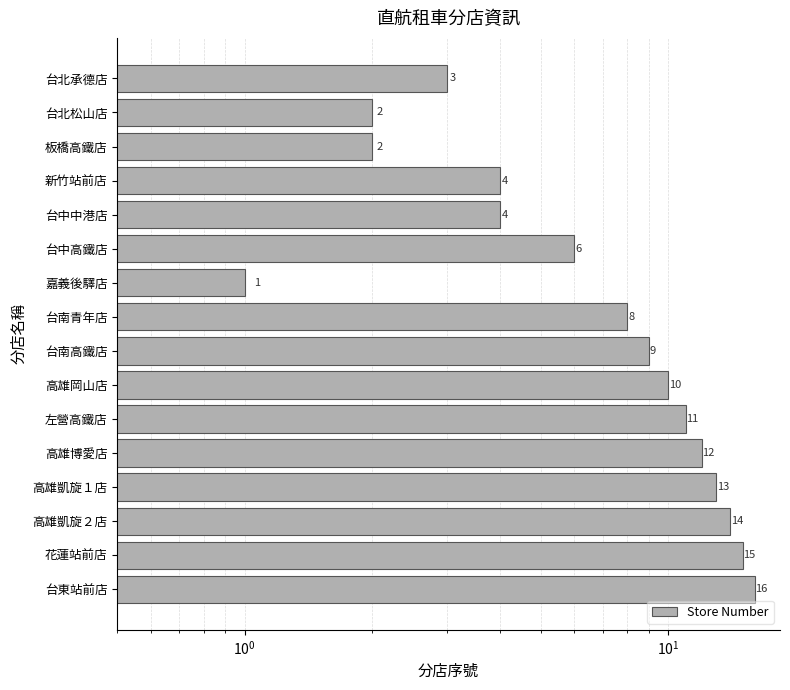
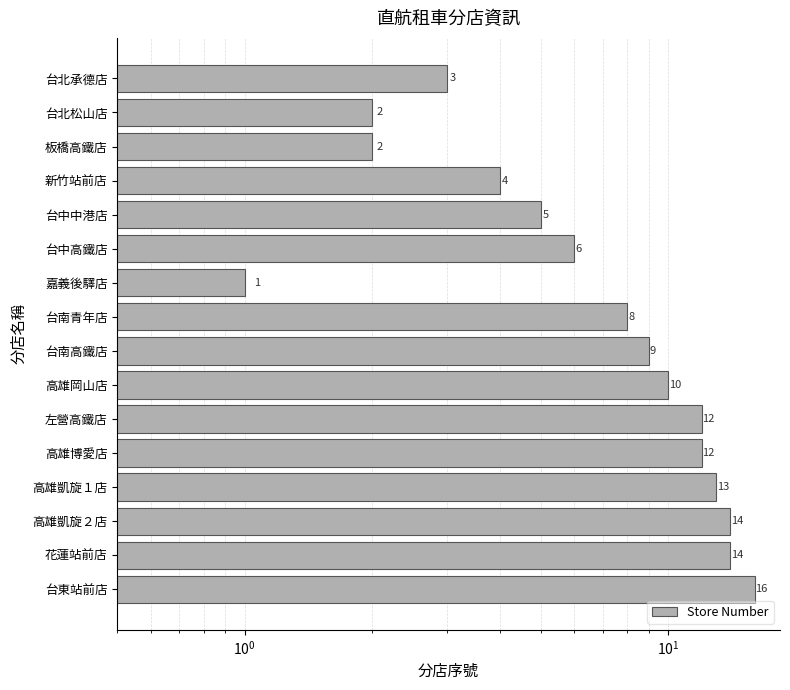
台中中港店: 4 -> 5
左營高鐵店: 11 -> 12
花蓮站前店: 15 -> 14
